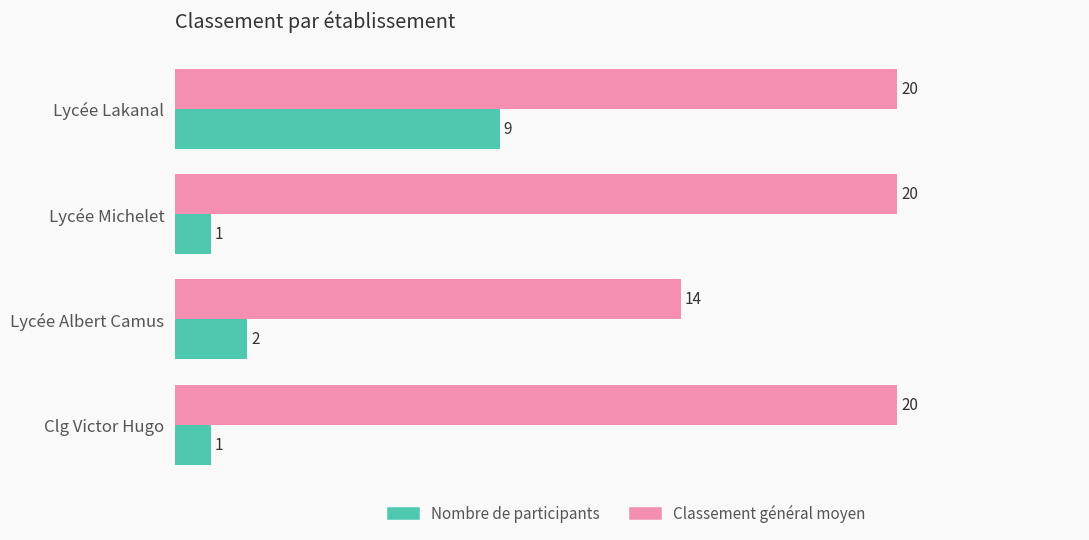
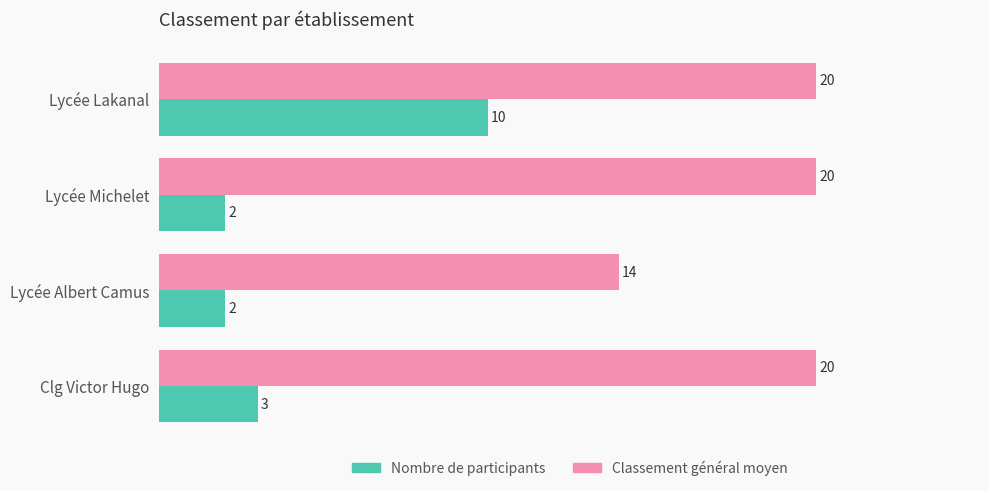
Nombre de participants, Lycée Lakanal: 9 -> 10
Nombre de participants, Lycée Michelet: 1 -> 2
Nombre de participants, Clg Victor Hugo: 1 -> 3
